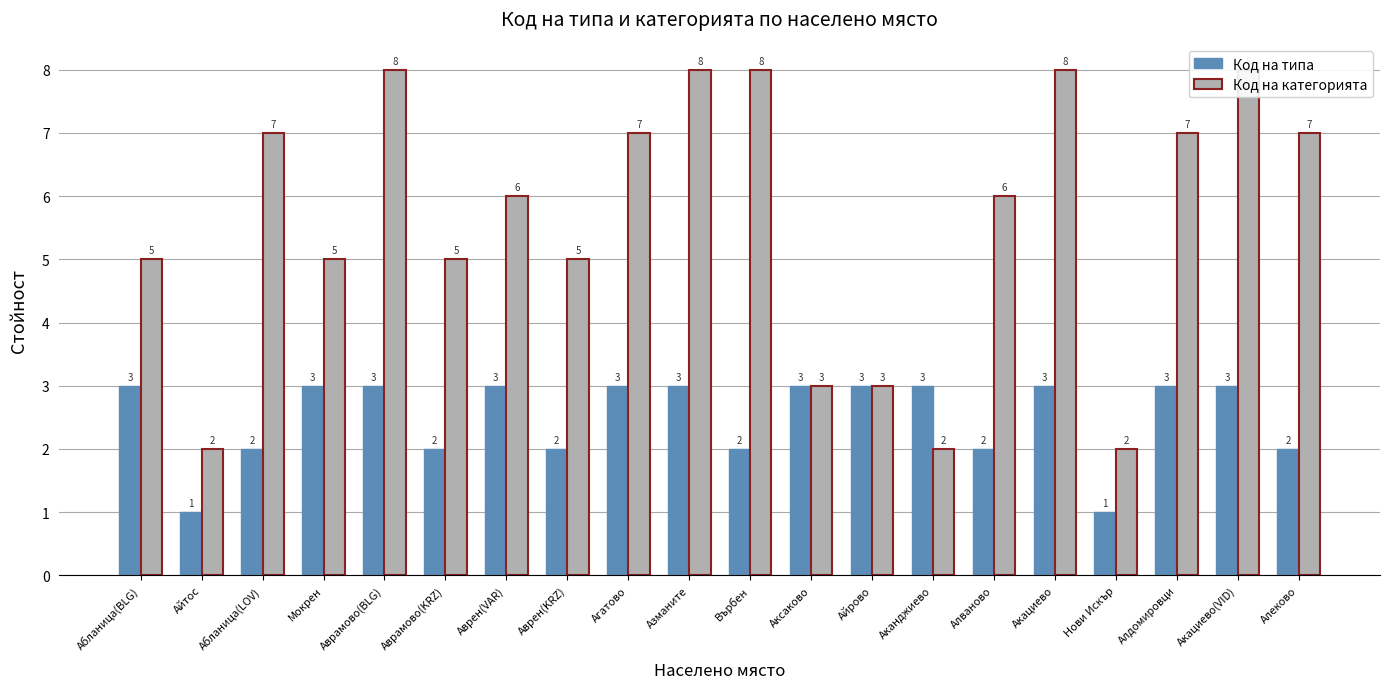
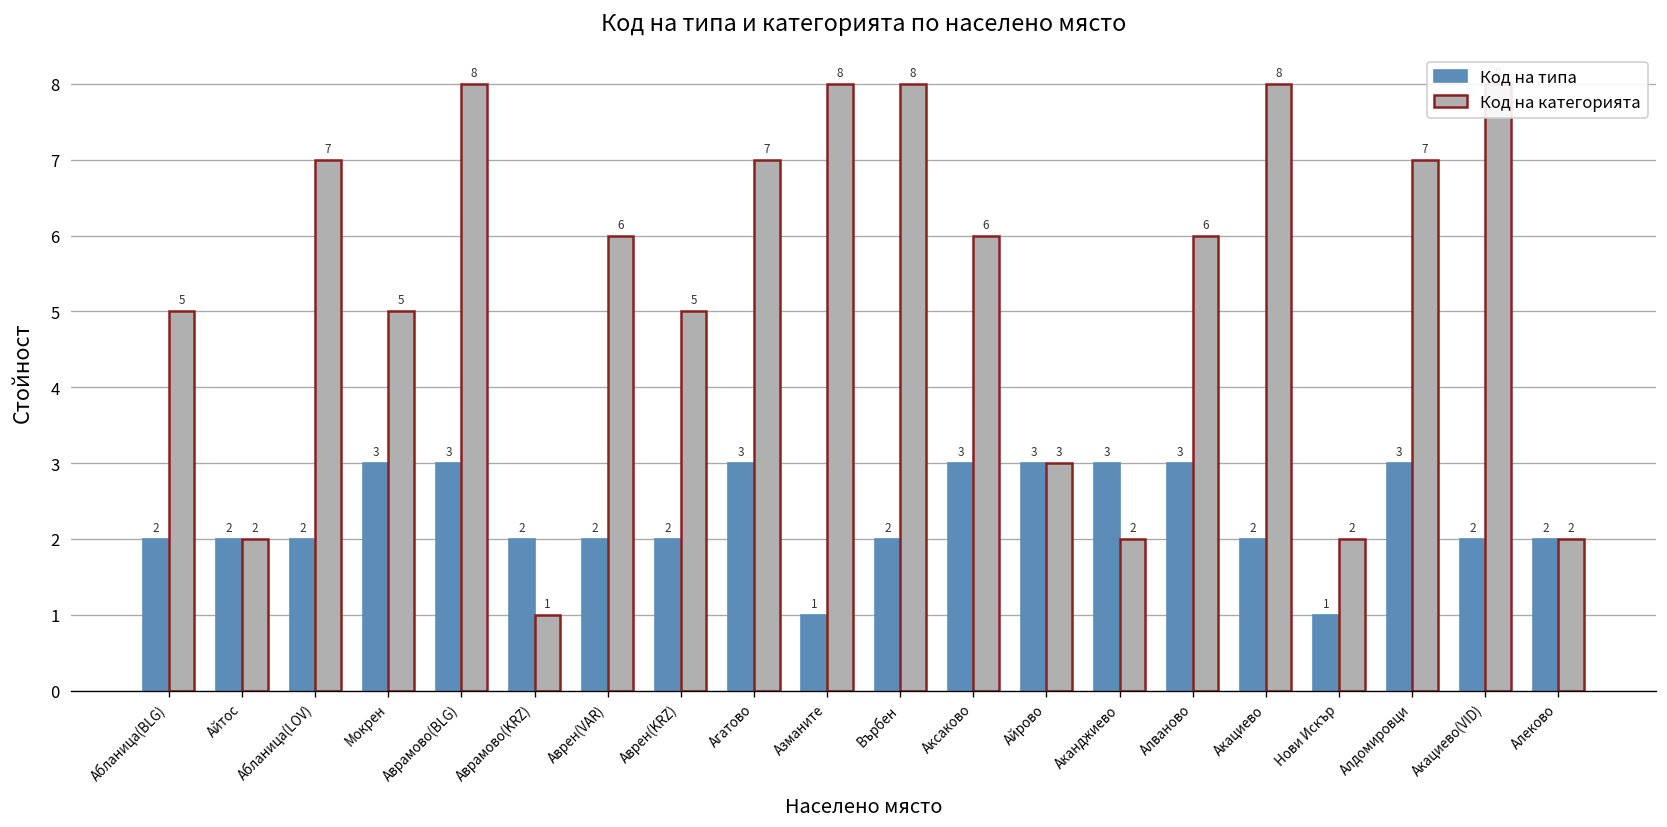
Код на типа, Абланица(BLG): 3 -> 2
Код на типа, Айтос: 1 -> 2
Код на категорията, Аврамово(KRZ): 5 -> 1
Код на типа, Аврен(VAR): 3 -> 2
Код на типа, Азманите: 3 -> 1
Код на категорията, Аксаково: 3 -> 6
Код на типа, Алваново: 2 -> 3
Код на типа, Акациево: 3 -> 2
Код на типа, Акациево(VID): 3 -> 2
Код на категорията, Алеково: 7 -> 2
